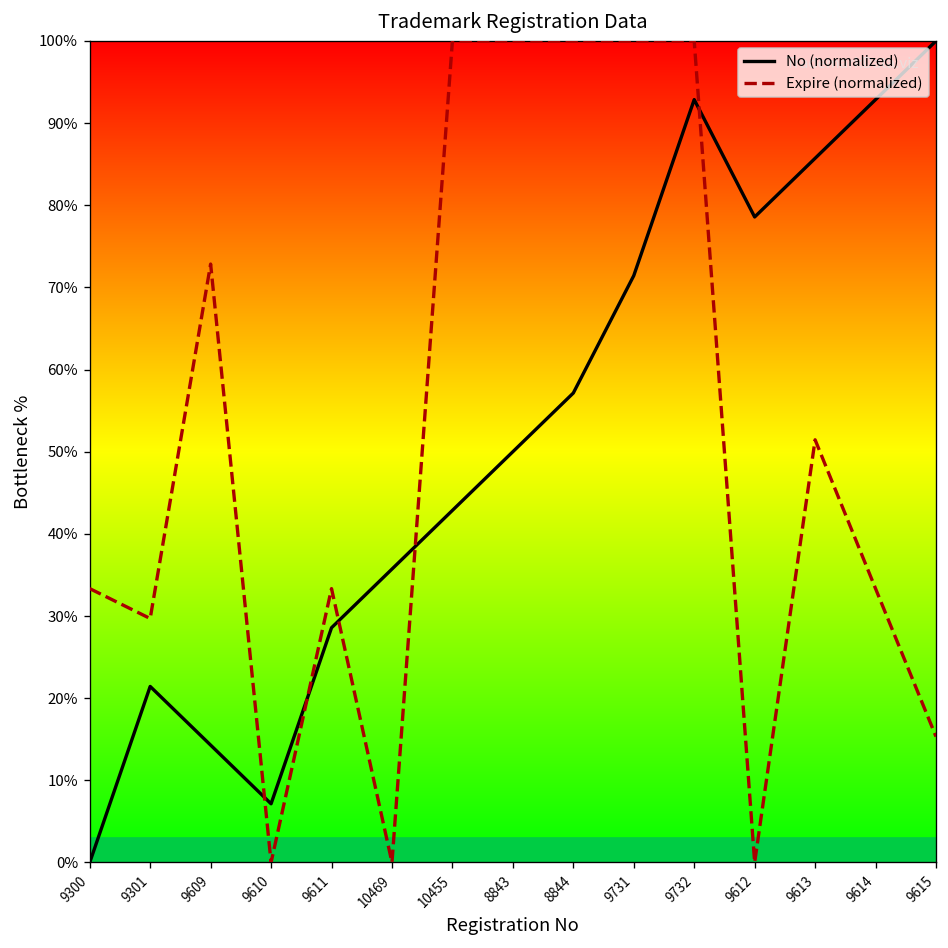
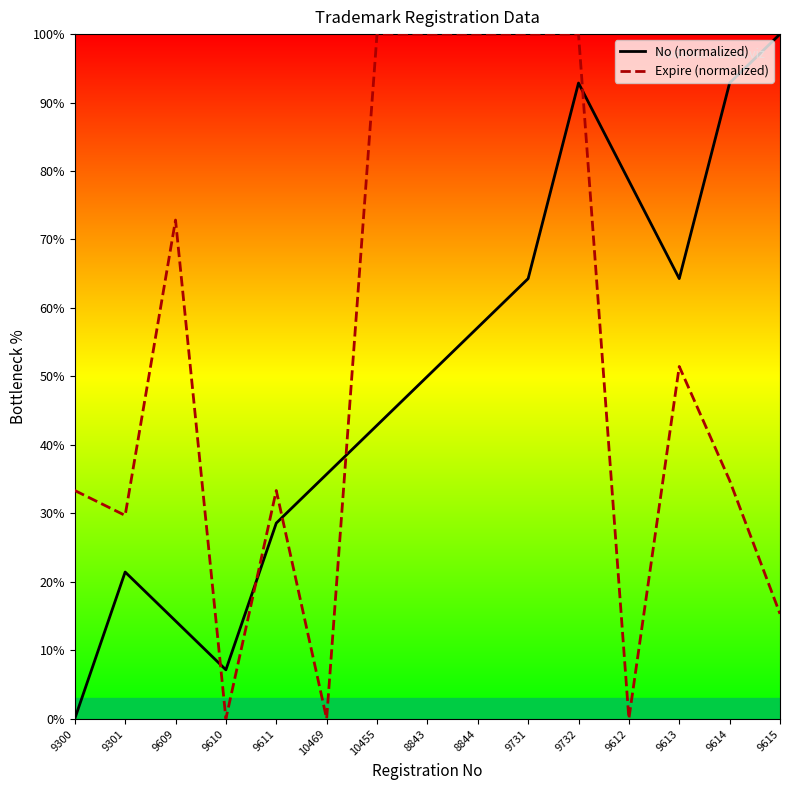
No (normalized), 9731: 71% -> 64%
No (normalized), 9613: 86% -> 64%
Expire (normalized), 9614: 33% -> 35%
